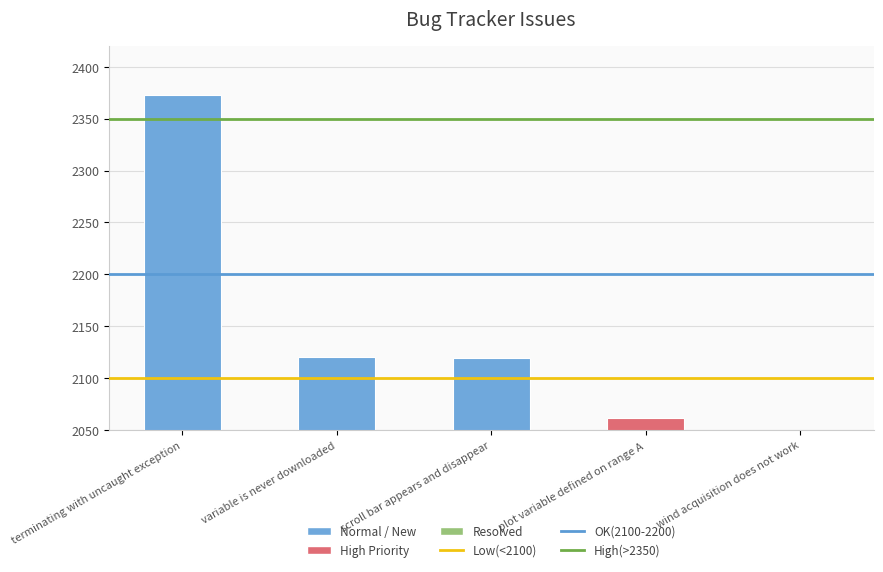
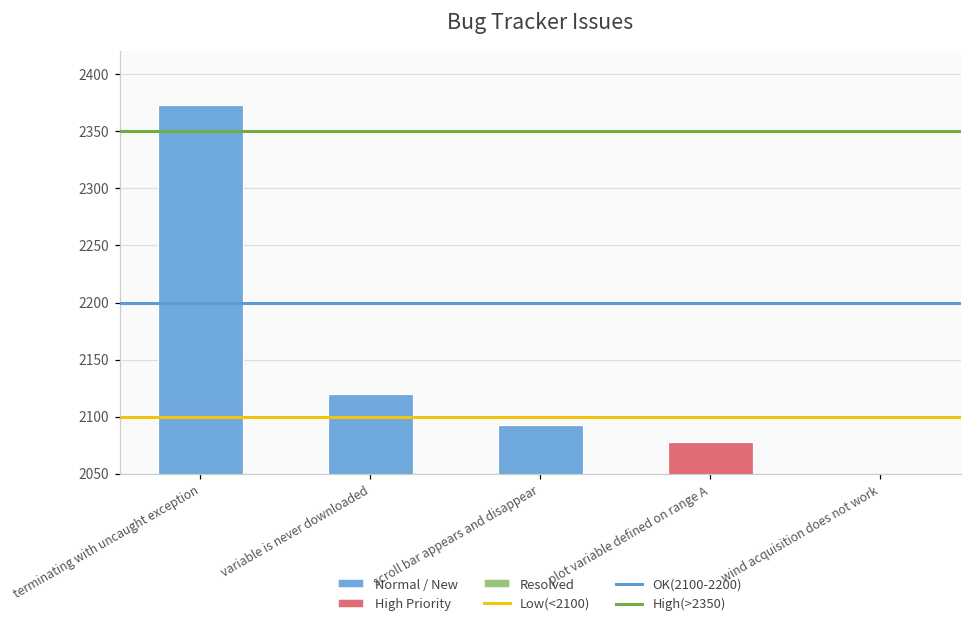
scroll bar appears and disappear: 2119 -> 2093
plot variable defined on range A: 2062 -> 2078
